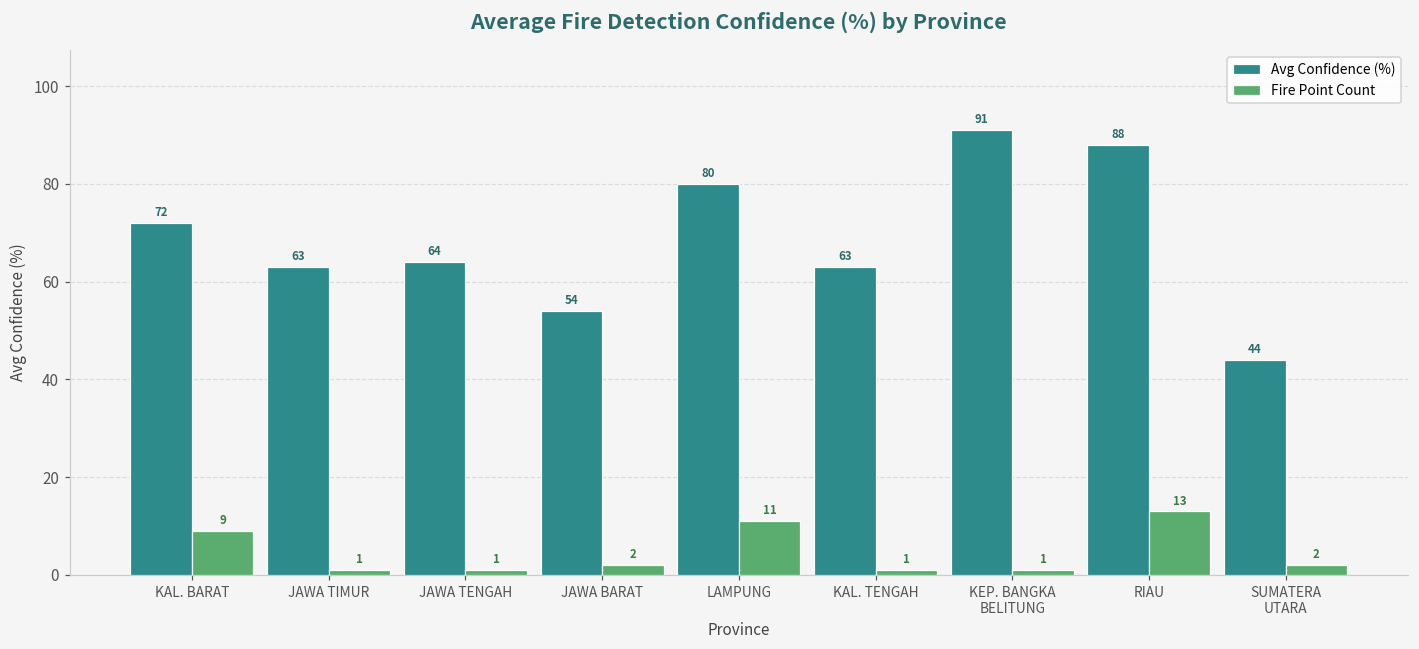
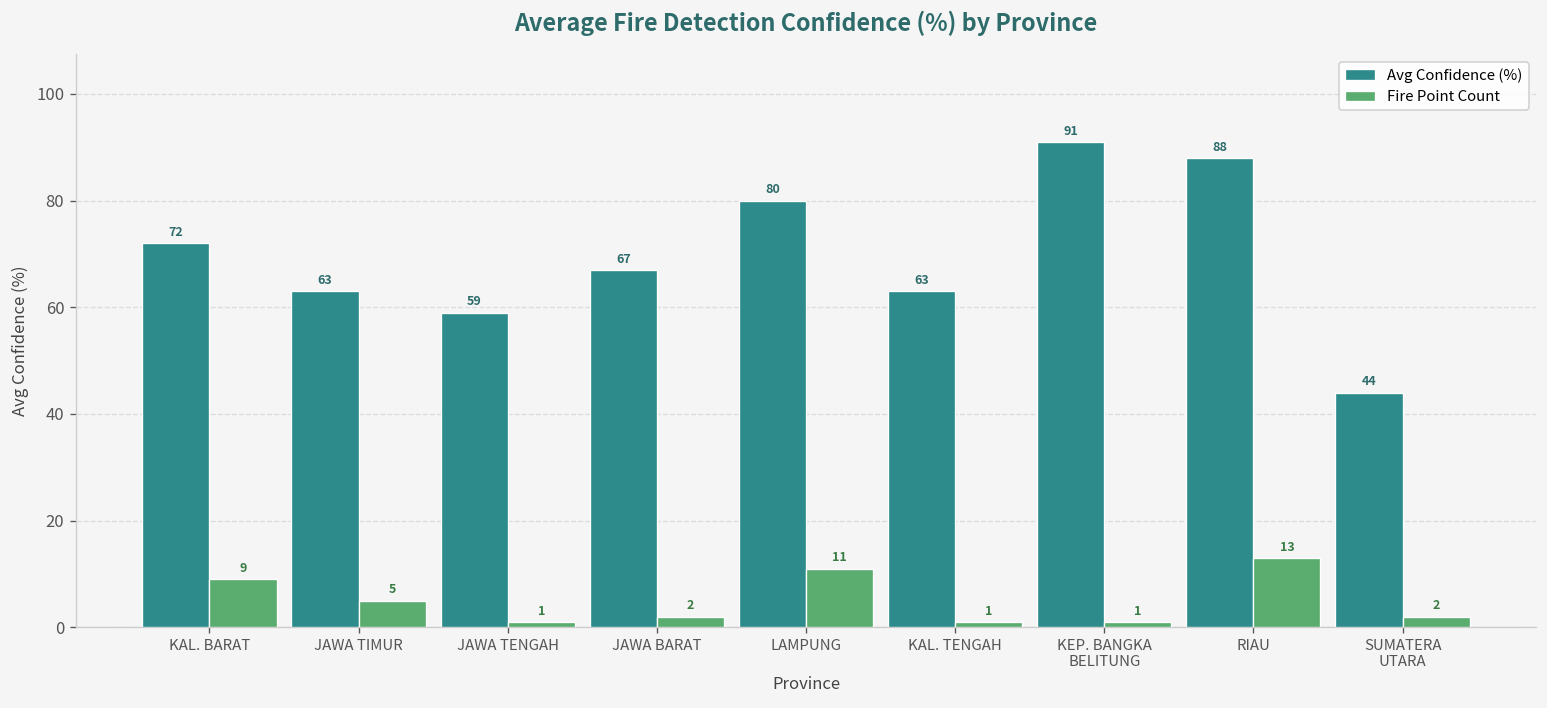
Fire Point Count, JAWA TIMUR: 1 -> 5
Avg Confidence (%), JAWA TENGAH: 64 -> 59
Avg Confidence (%), JAWA BARAT: 54 -> 67
